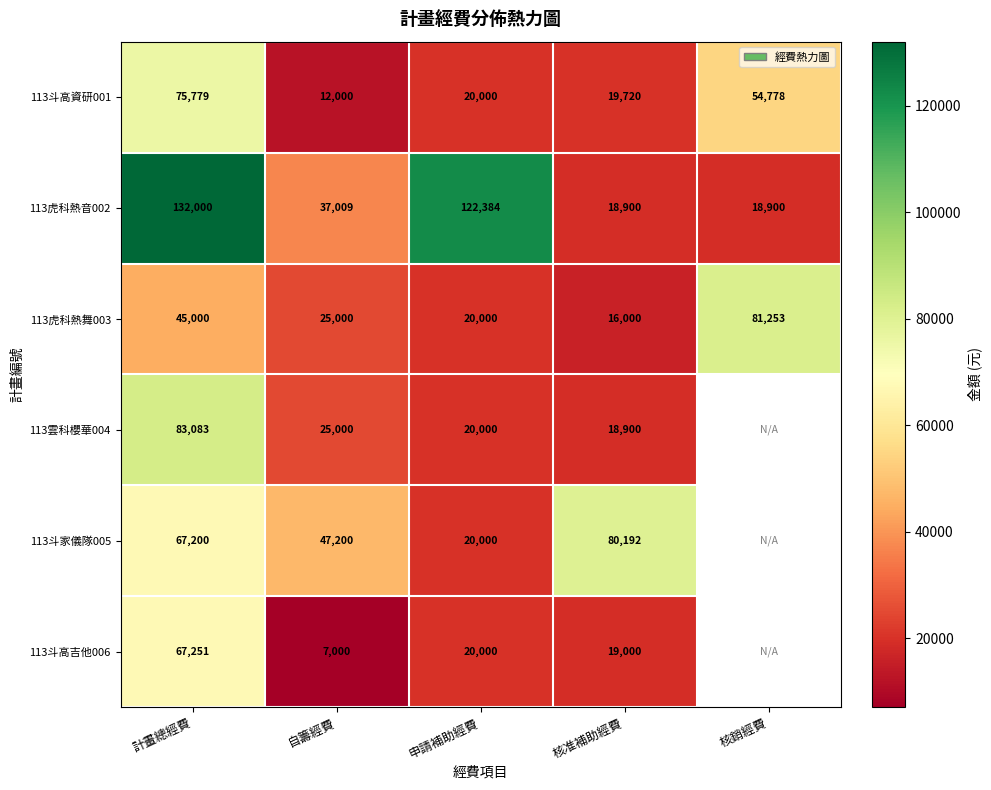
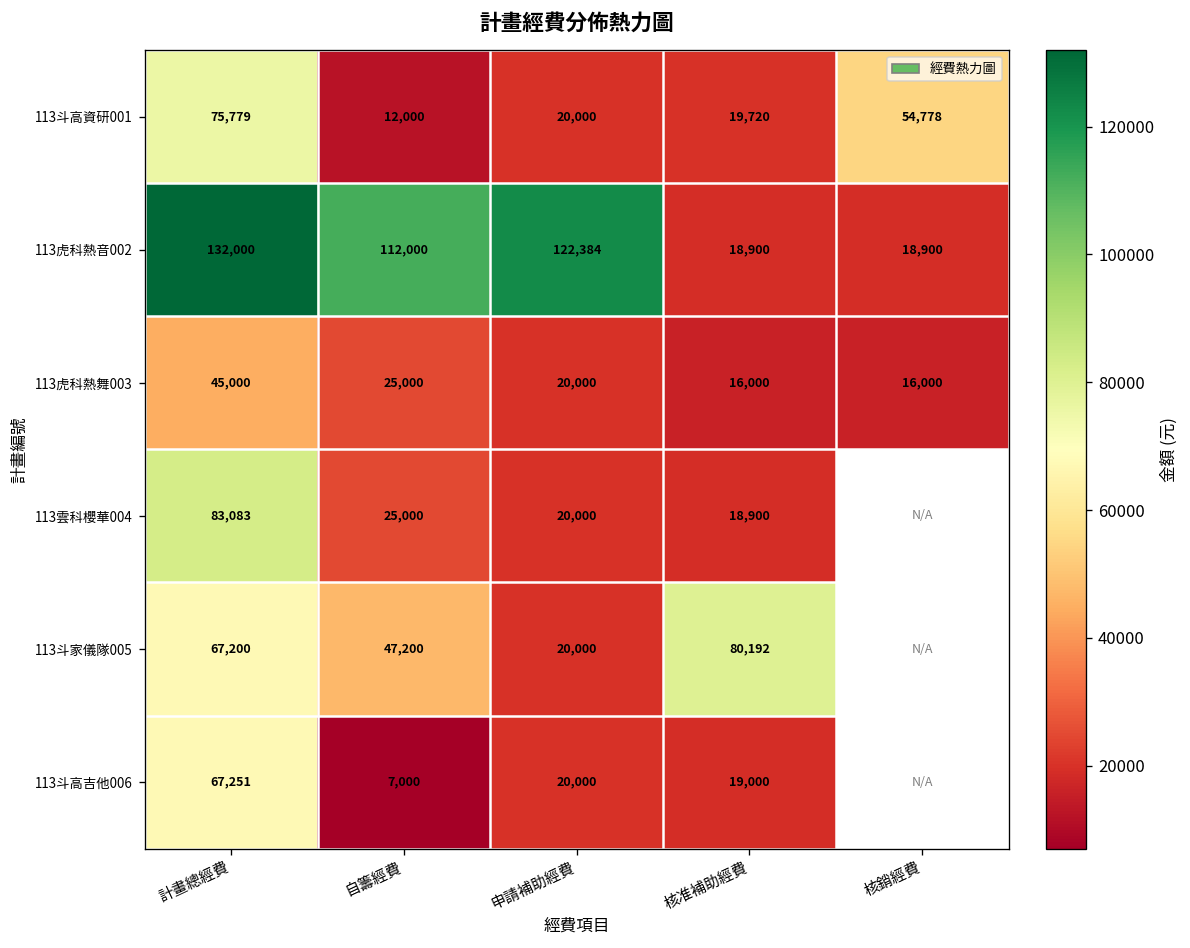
113虎科熱音002, 自籌經費: 37,009 -> 112,000
113虎科熱舞003, 核銷經費: 81,253 -> 16,000
